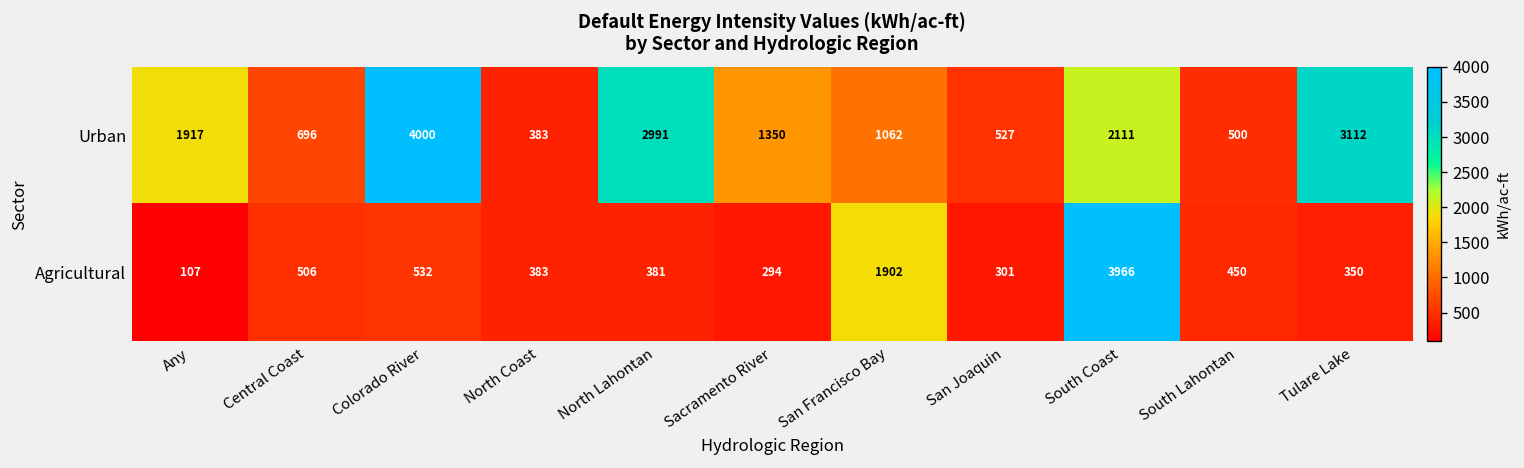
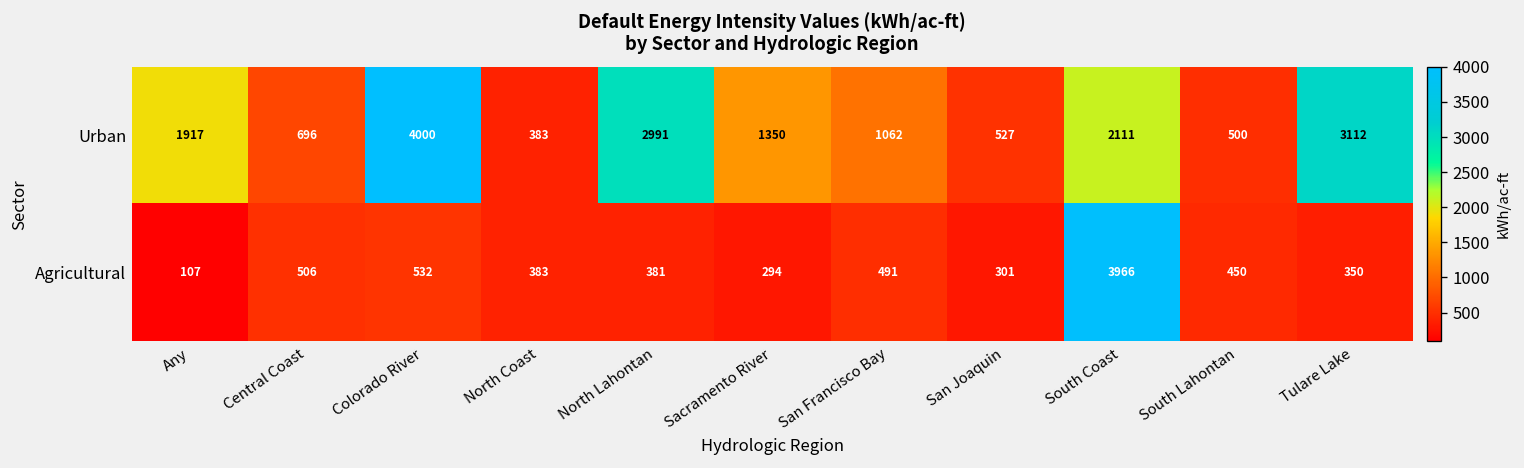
Agricultural, San Francisco Bay: 1902 -> 491
